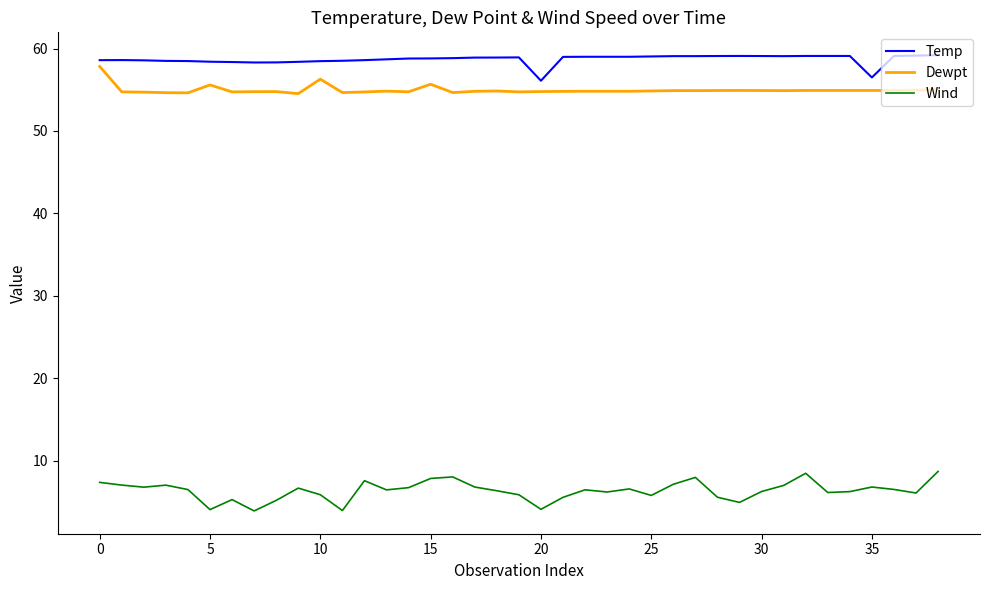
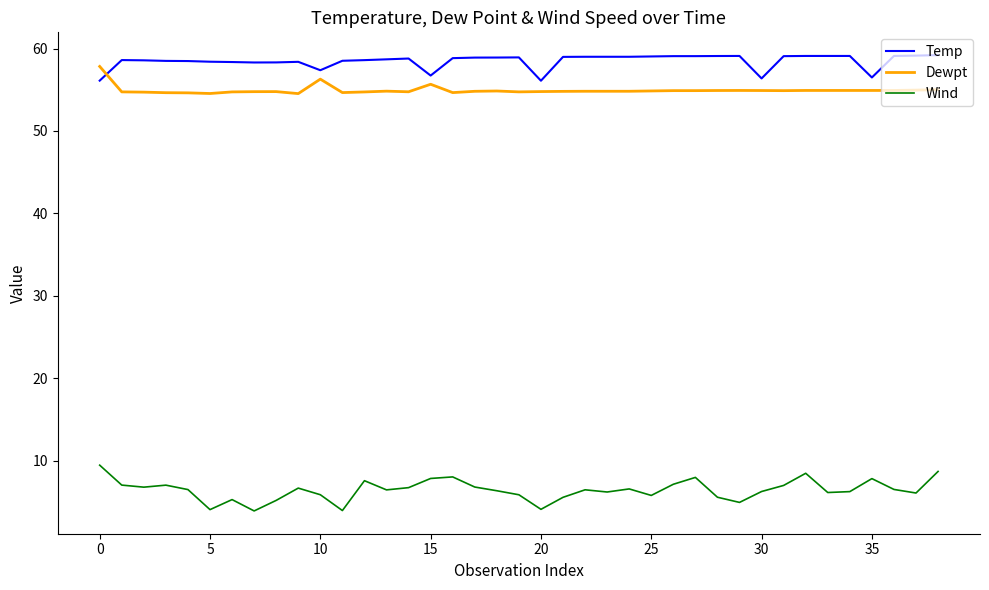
Temp, 0: 59 -> 56
Wind, 0: 7 -> 9
Dewpt, 5: 56 -> 55
Temp, 10: 58 -> 57
Temp, 15: 59 -> 57
Temp, 30: 59 -> 56
Wind, 35: 7 -> 8
